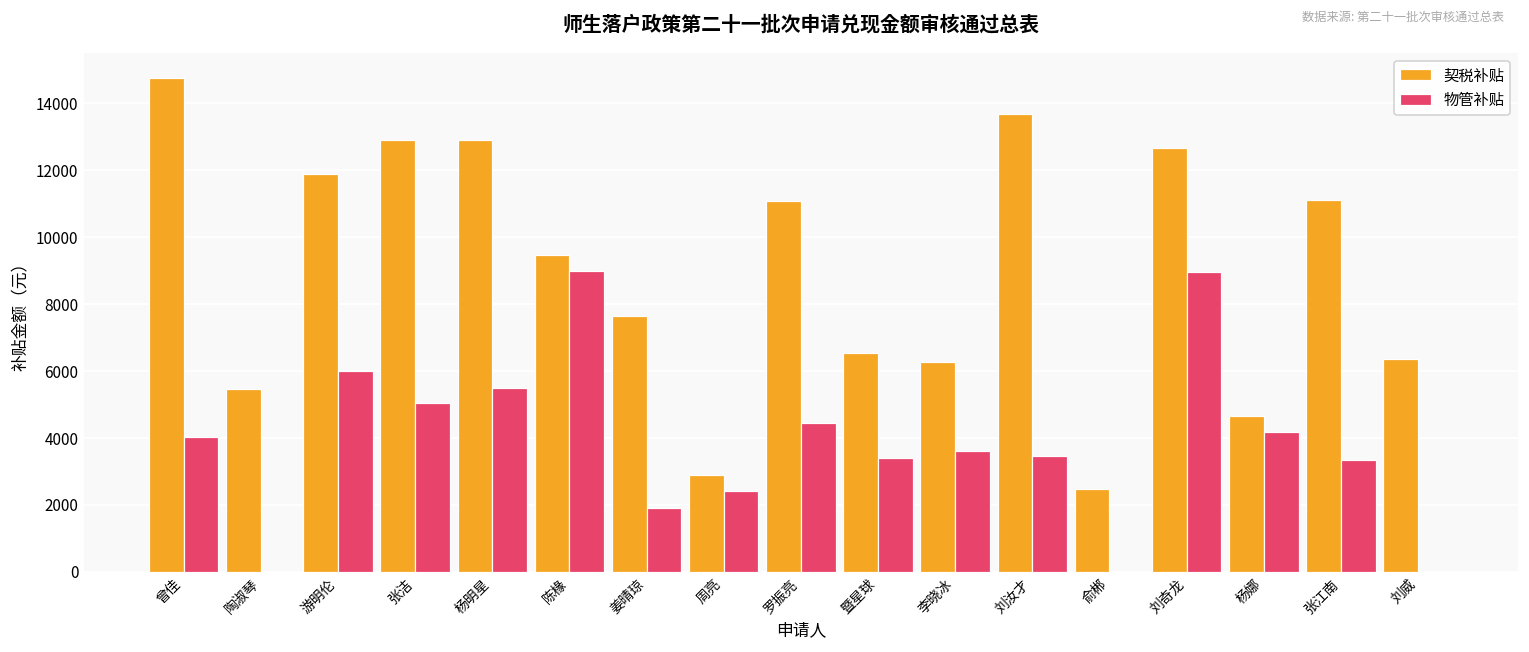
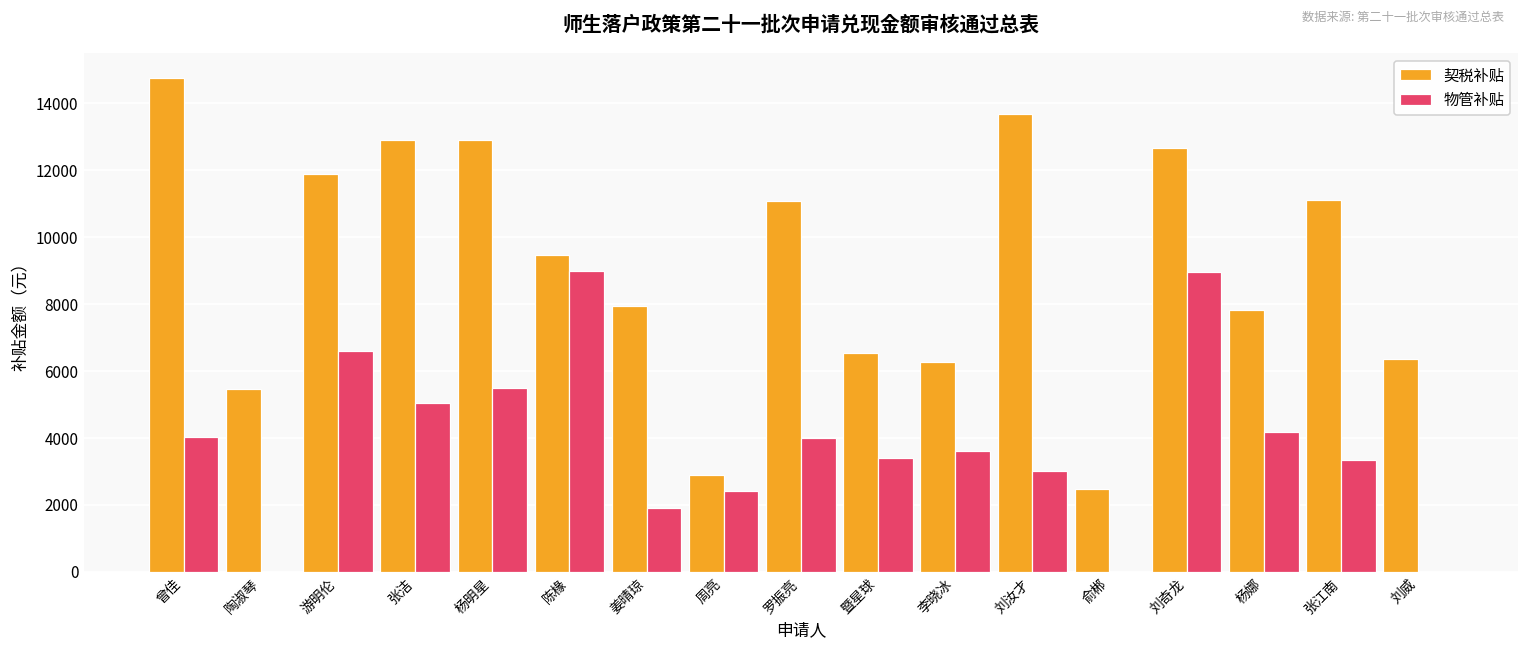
物管补贴, 游明伦: 6000 -> 6600
契税补贴, 姜晴琼: 7700 -> 7900
物管补贴, 罗振亮: 4400 -> 4000
物管补贴, 刘汝才: 3400 -> 3000
契税补贴, 杨娜: 4600 -> 7800
